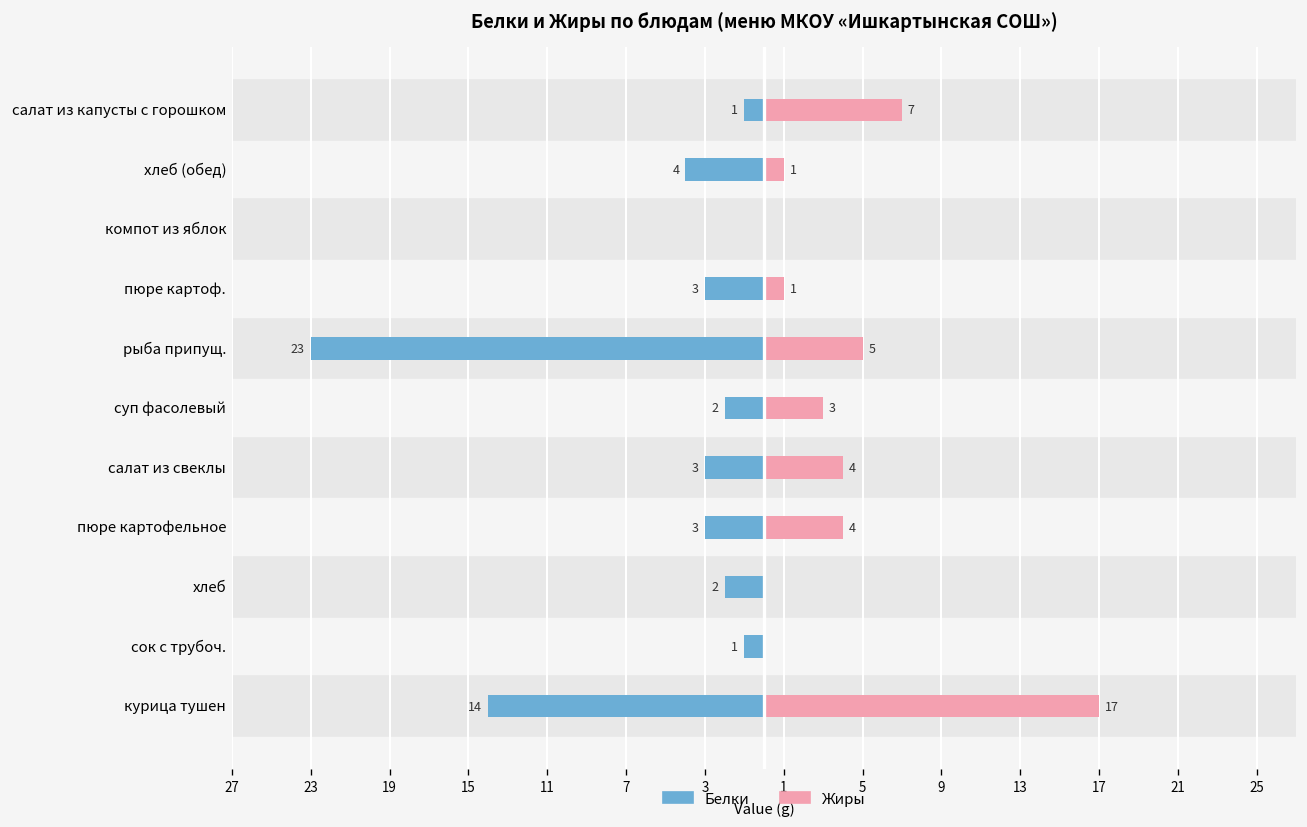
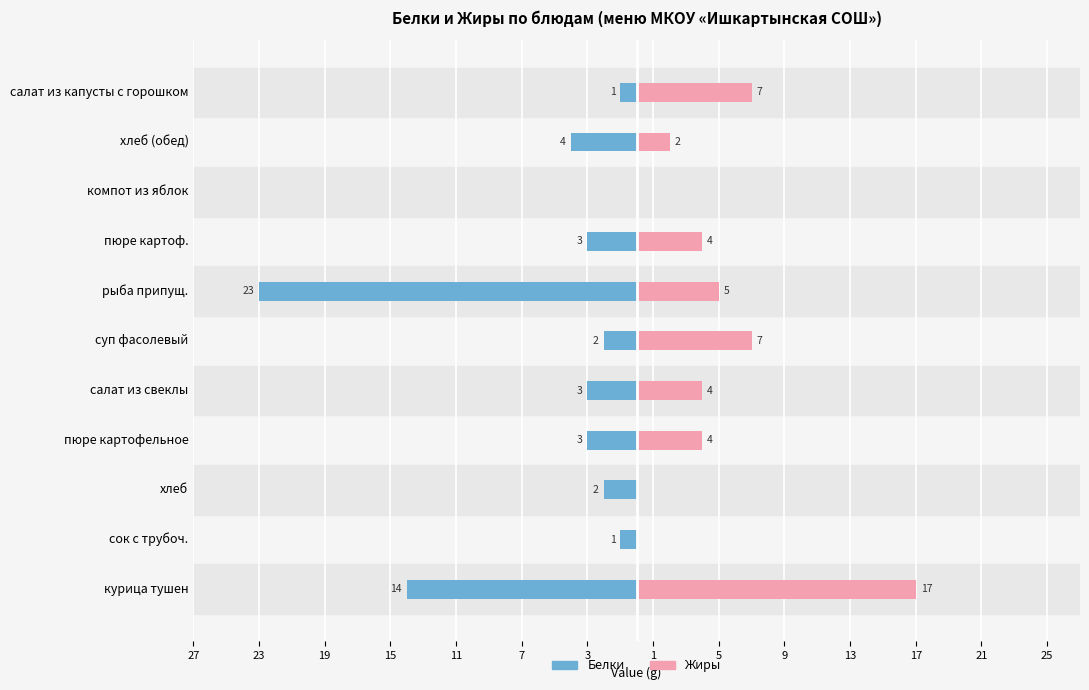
Жиры, хлеб (обед): 1 -> 2
Жиры, пюре картоф.: 1 -> 4
Жиры, суп фасолевый: 3 -> 7
